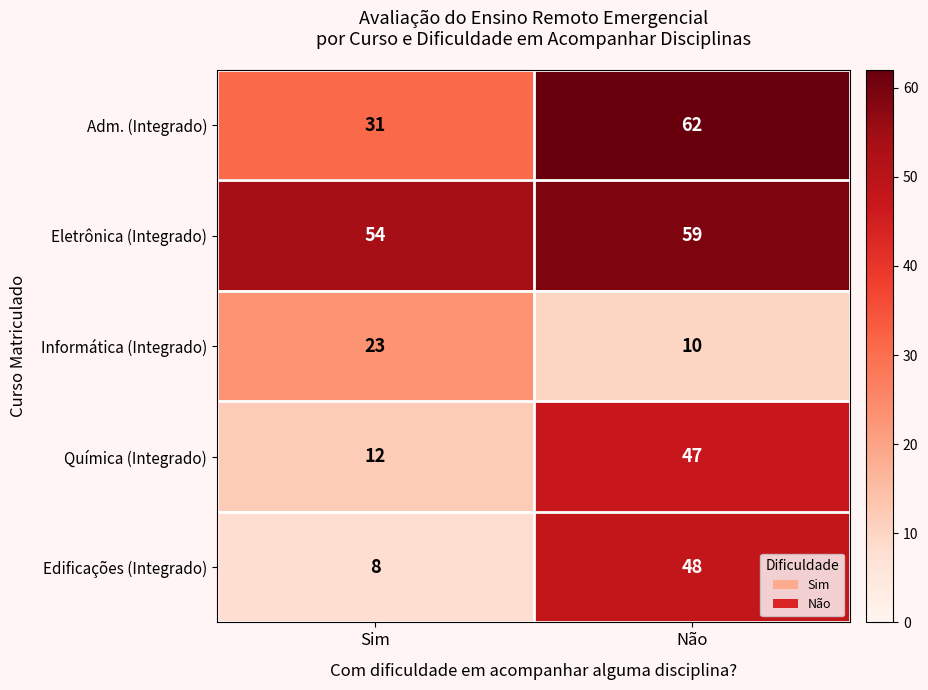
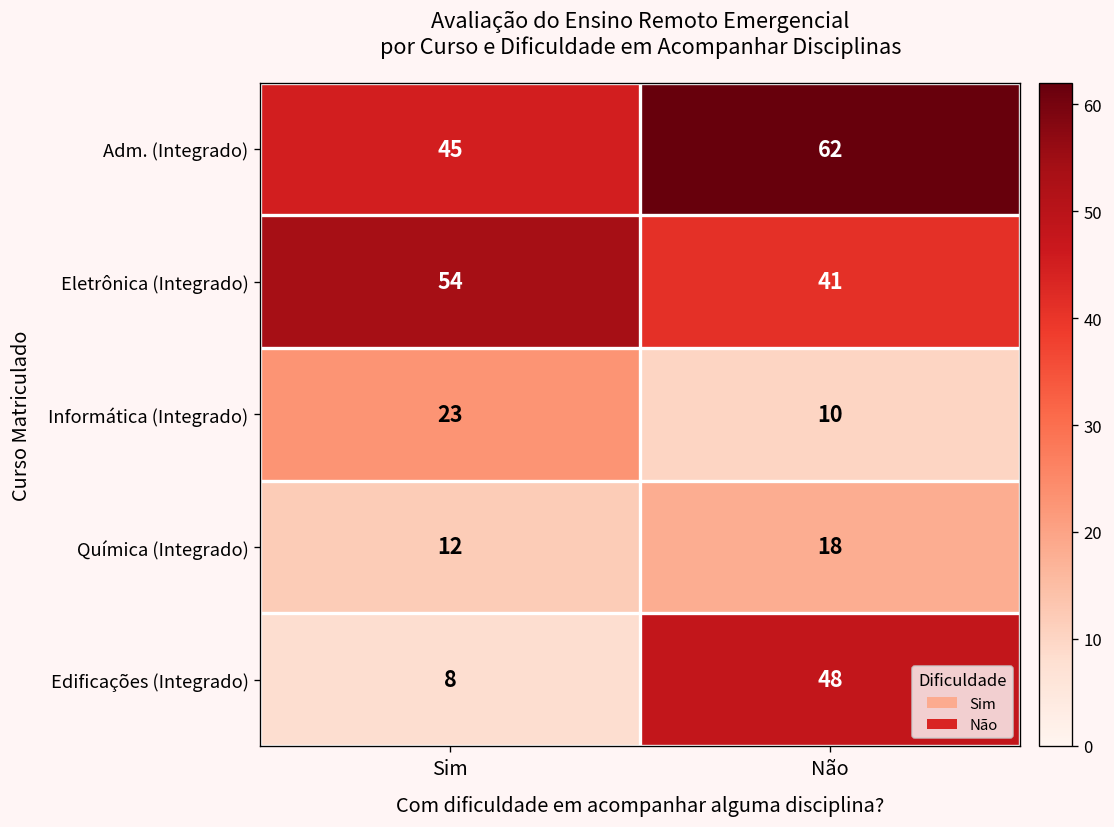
Adm. (Integrado), Sim: 31 -> 45
Eletrônica (Integrado), Não: 59 -> 41
Química (Integrado), Não: 47 -> 18
